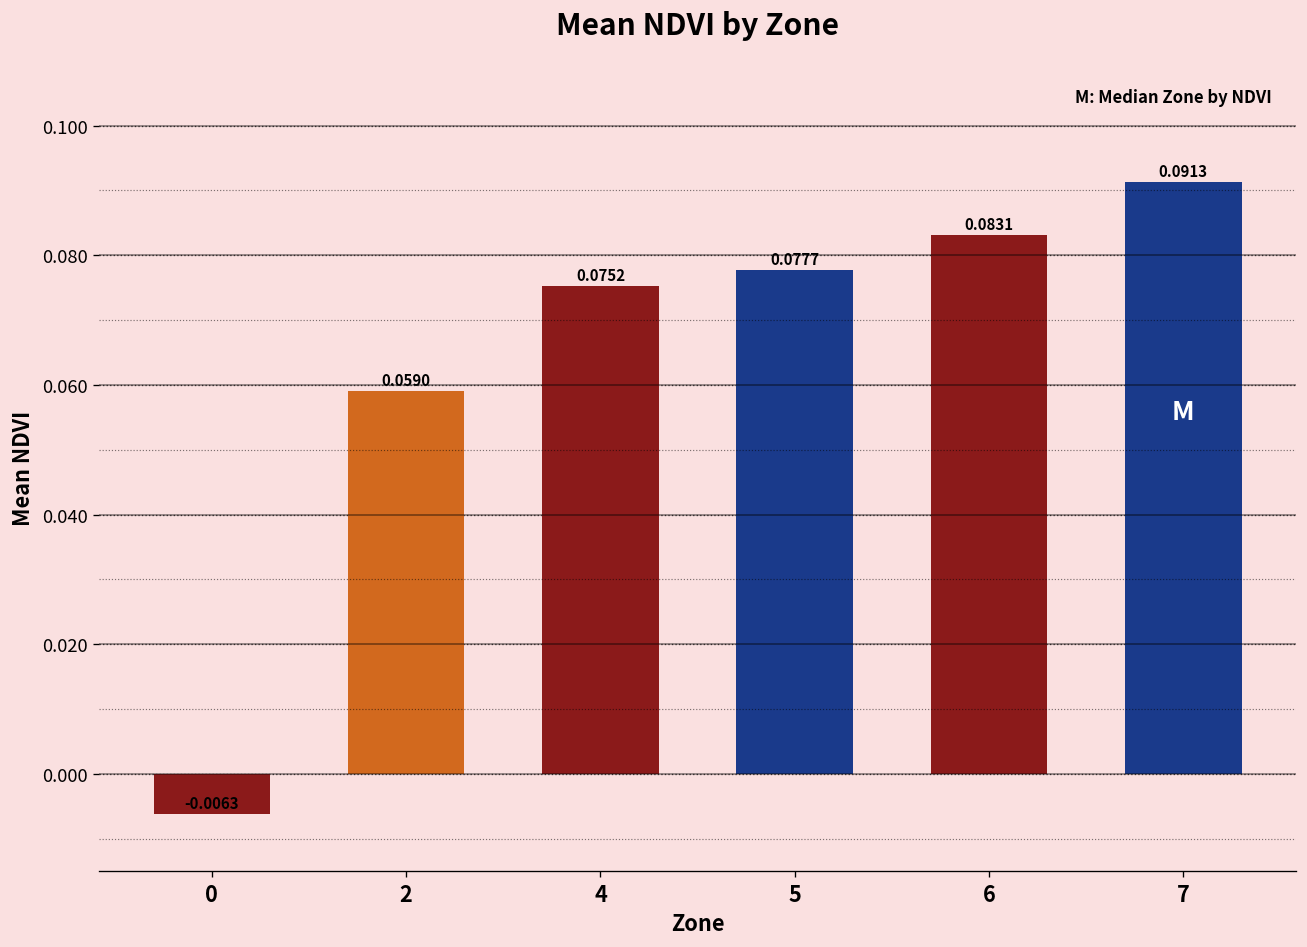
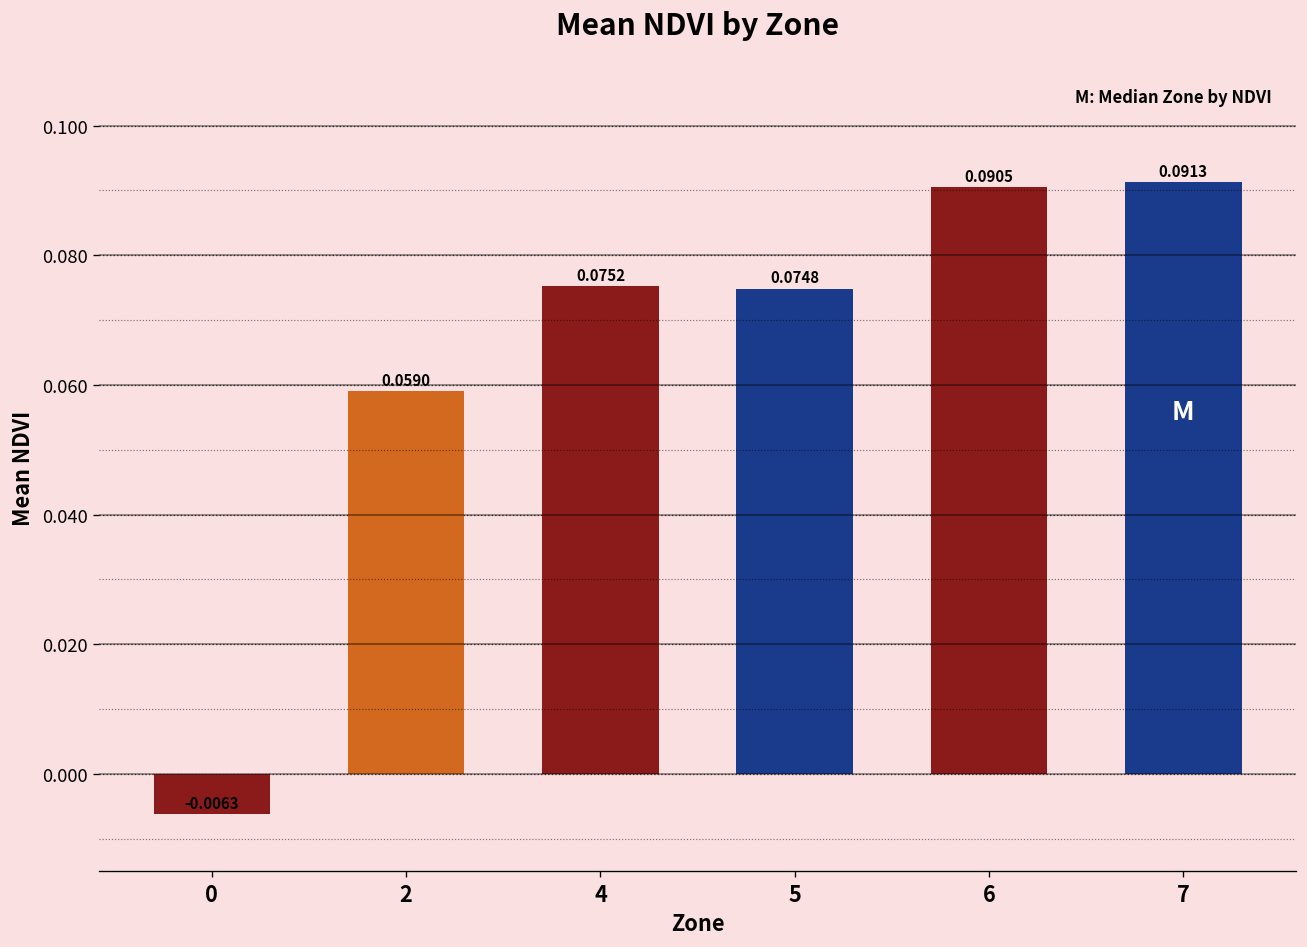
5: 0.0777 -> 0.0748
6: 0.0831 -> 0.0905
